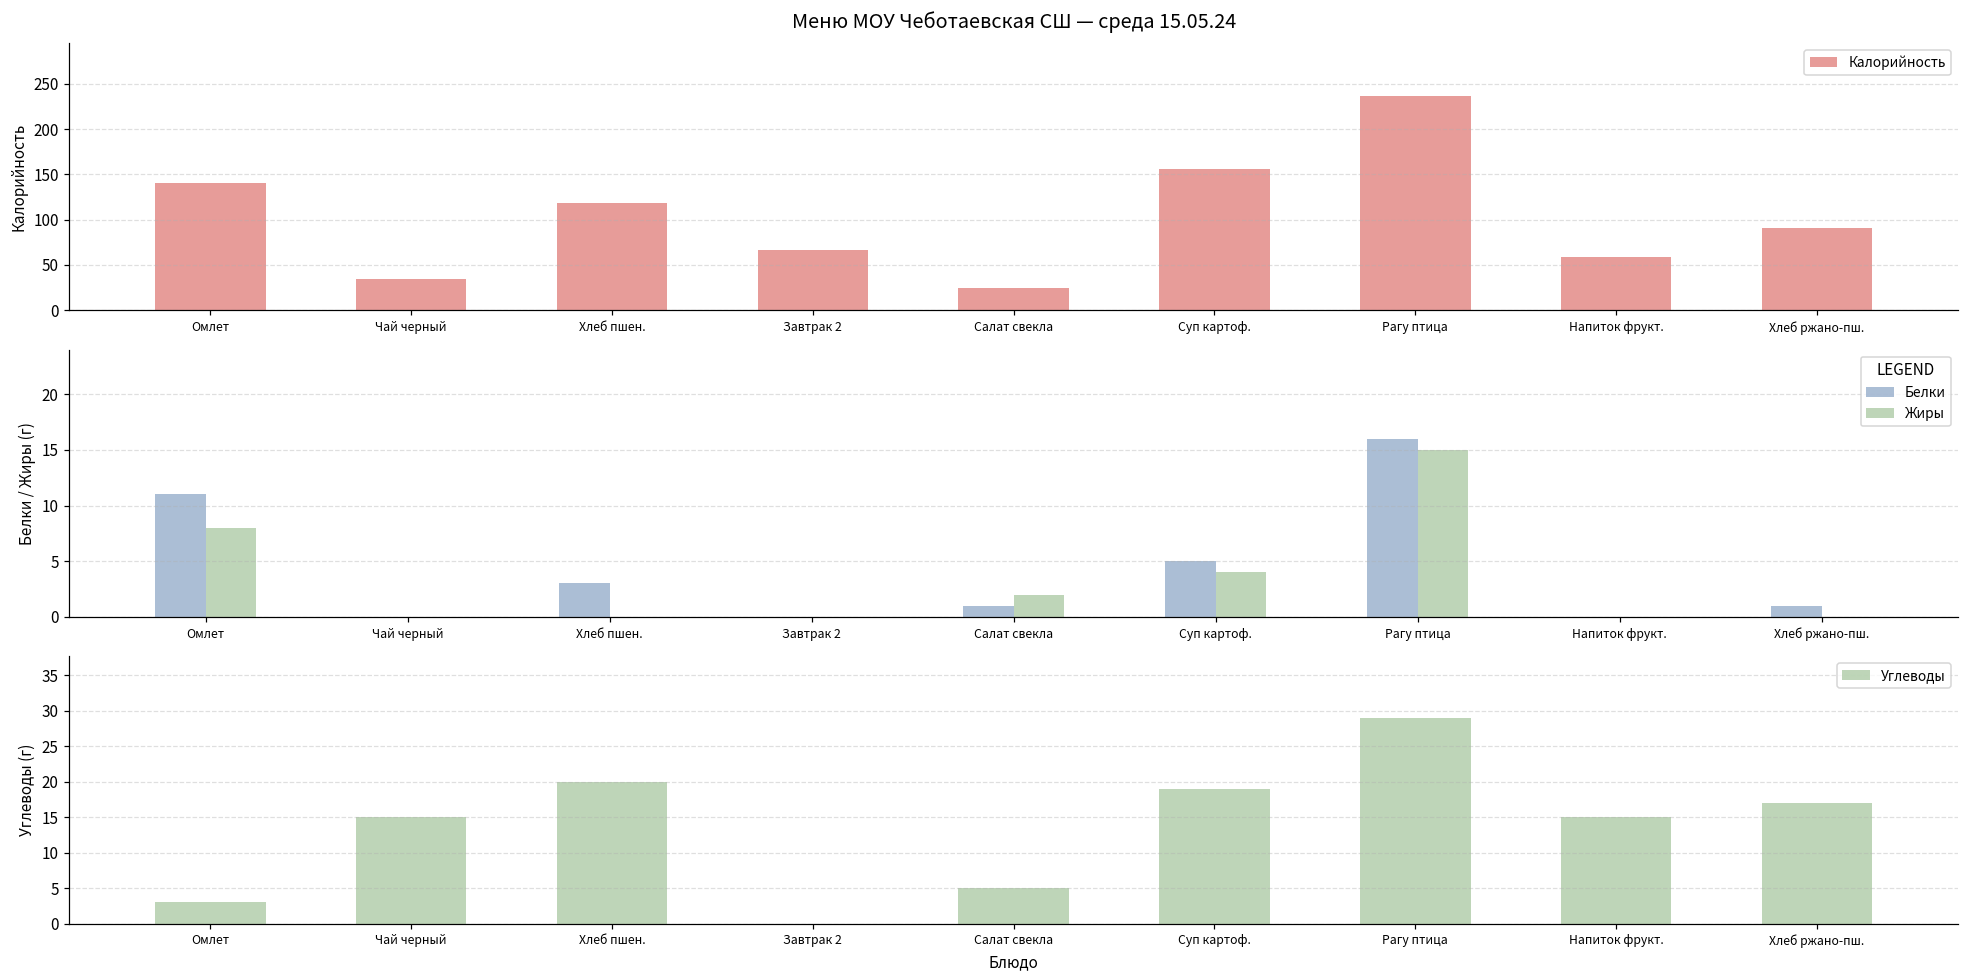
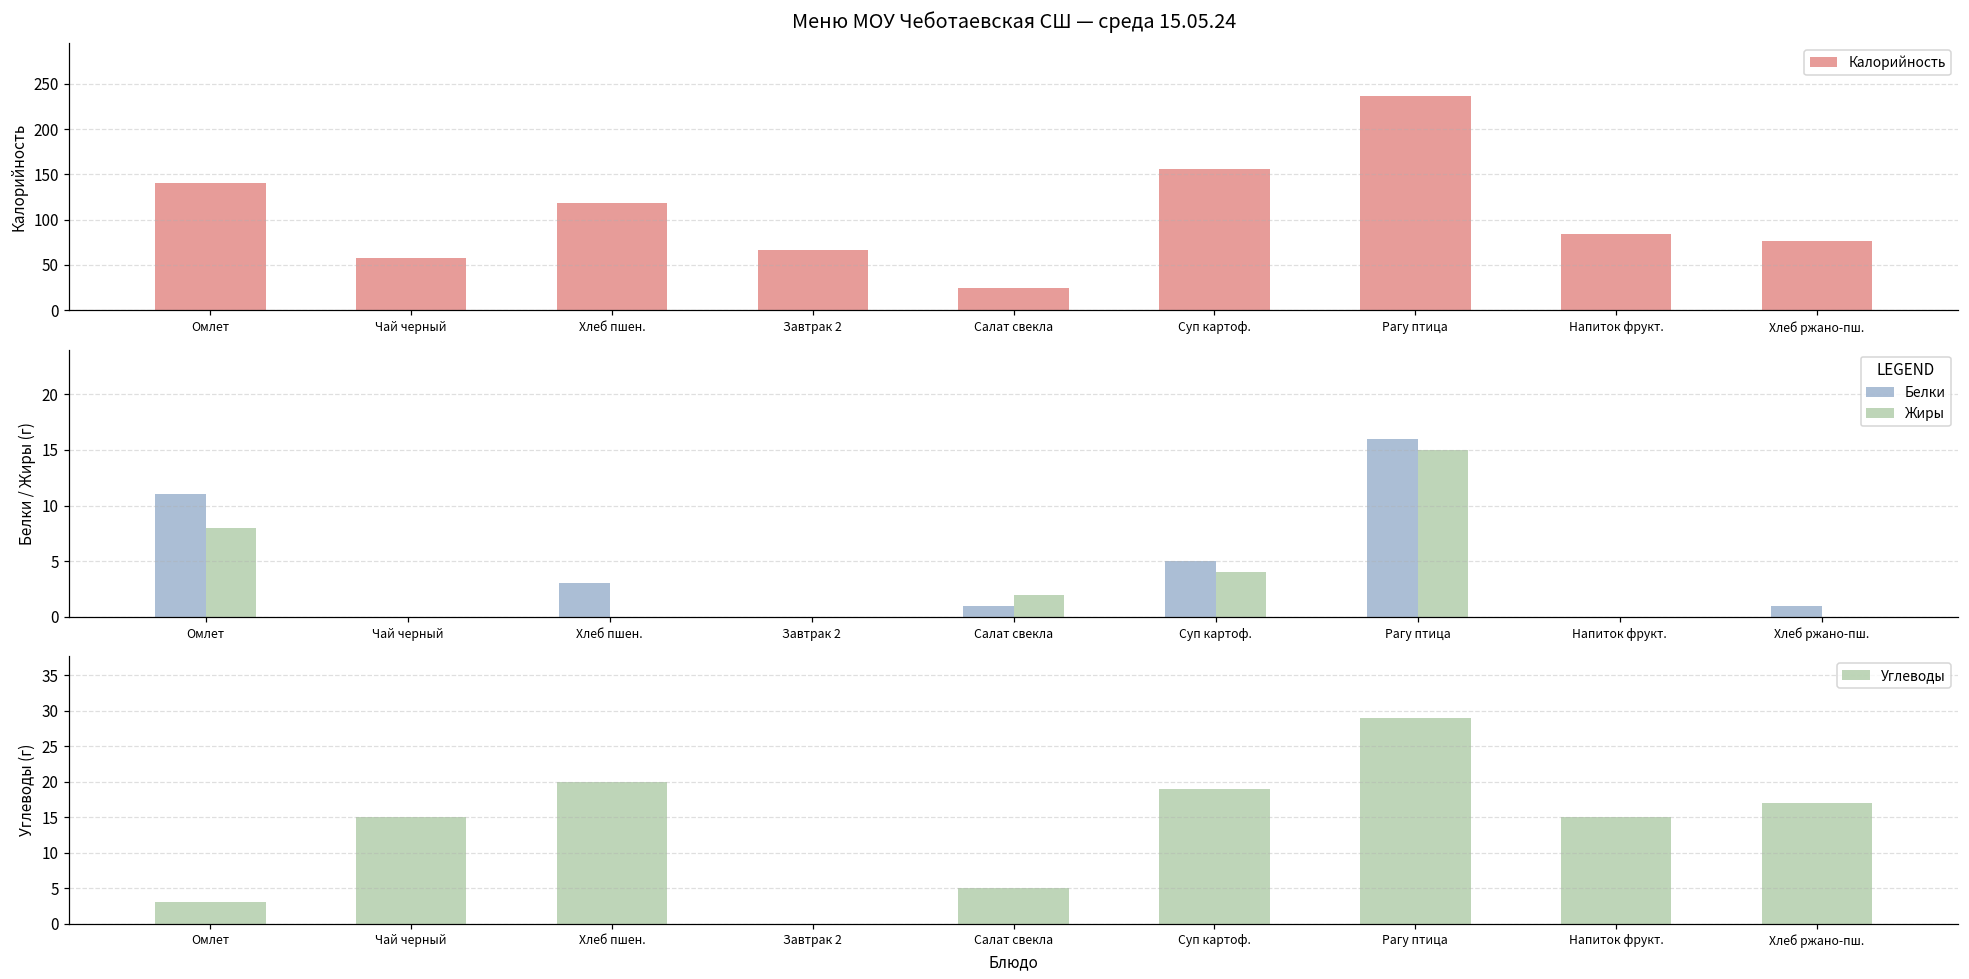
Меню МОУ Чеботаевская СШ — среда 15.05.24, Чай черный: 30 -> 60
Меню МОУ Чеботаевская СШ — среда 15.05.24, Напиток фрукт.: 60 -> 80
Меню МОУ Чеботаевская СШ — среда 15.05.24, Хлеб ржано-пш.: 90 -> 80
